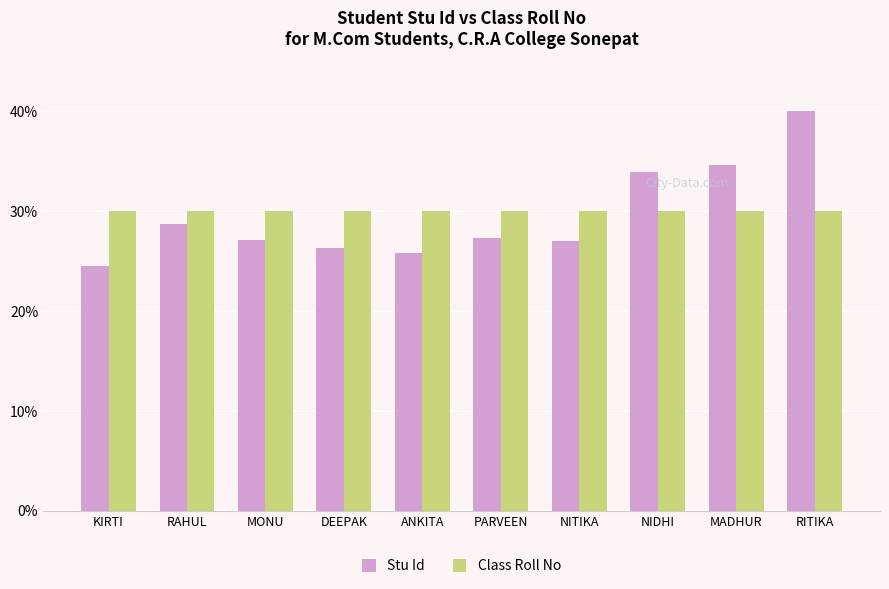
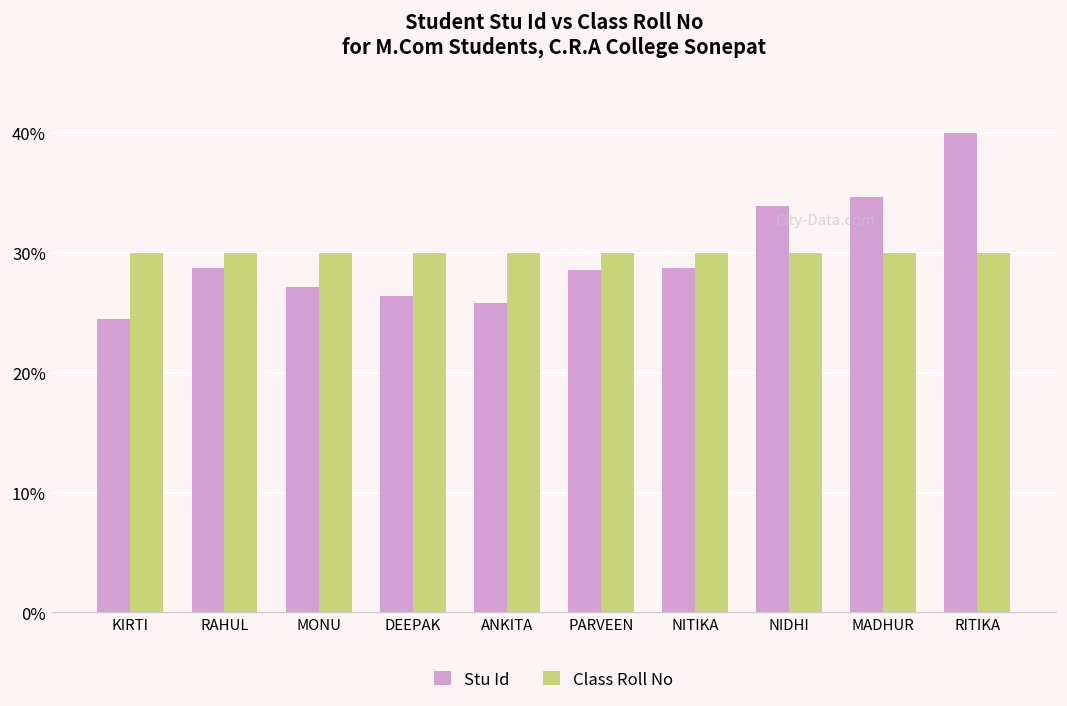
Stu Id, PARVEEN: 27% -> 29%
Stu Id, NITIKA: 27% -> 29%
